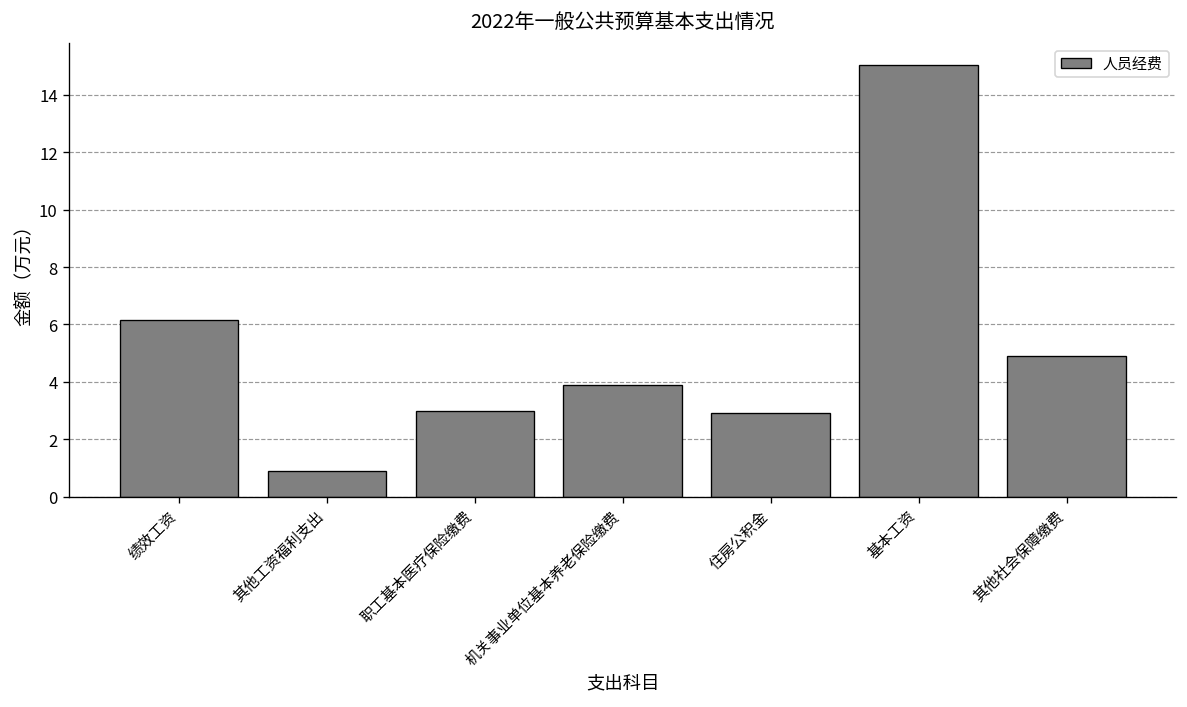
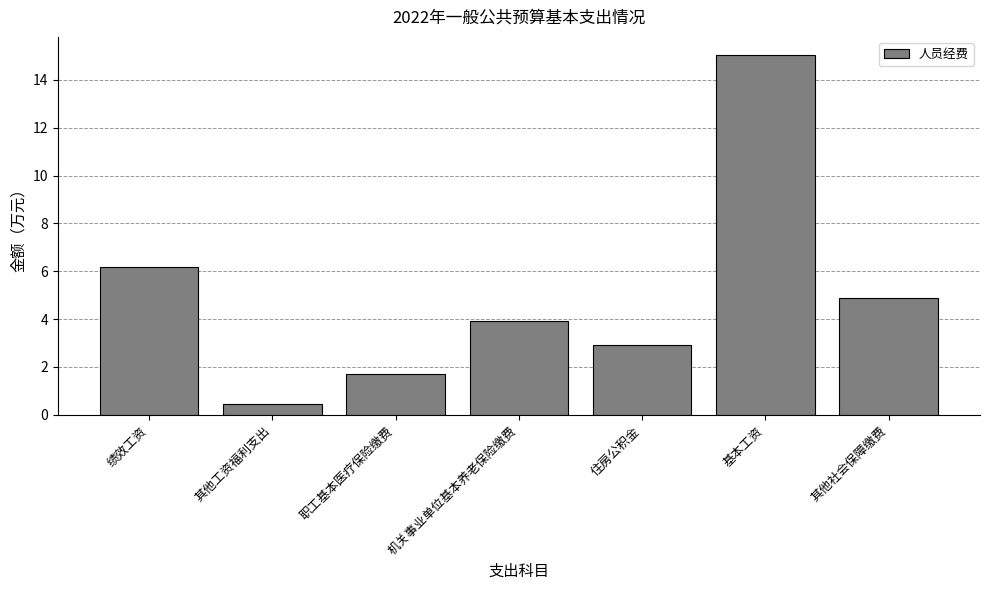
其他工资福利支出: 0.9 -> 0.5
职工基本医疗保险缴费: 3.0 -> 1.7
